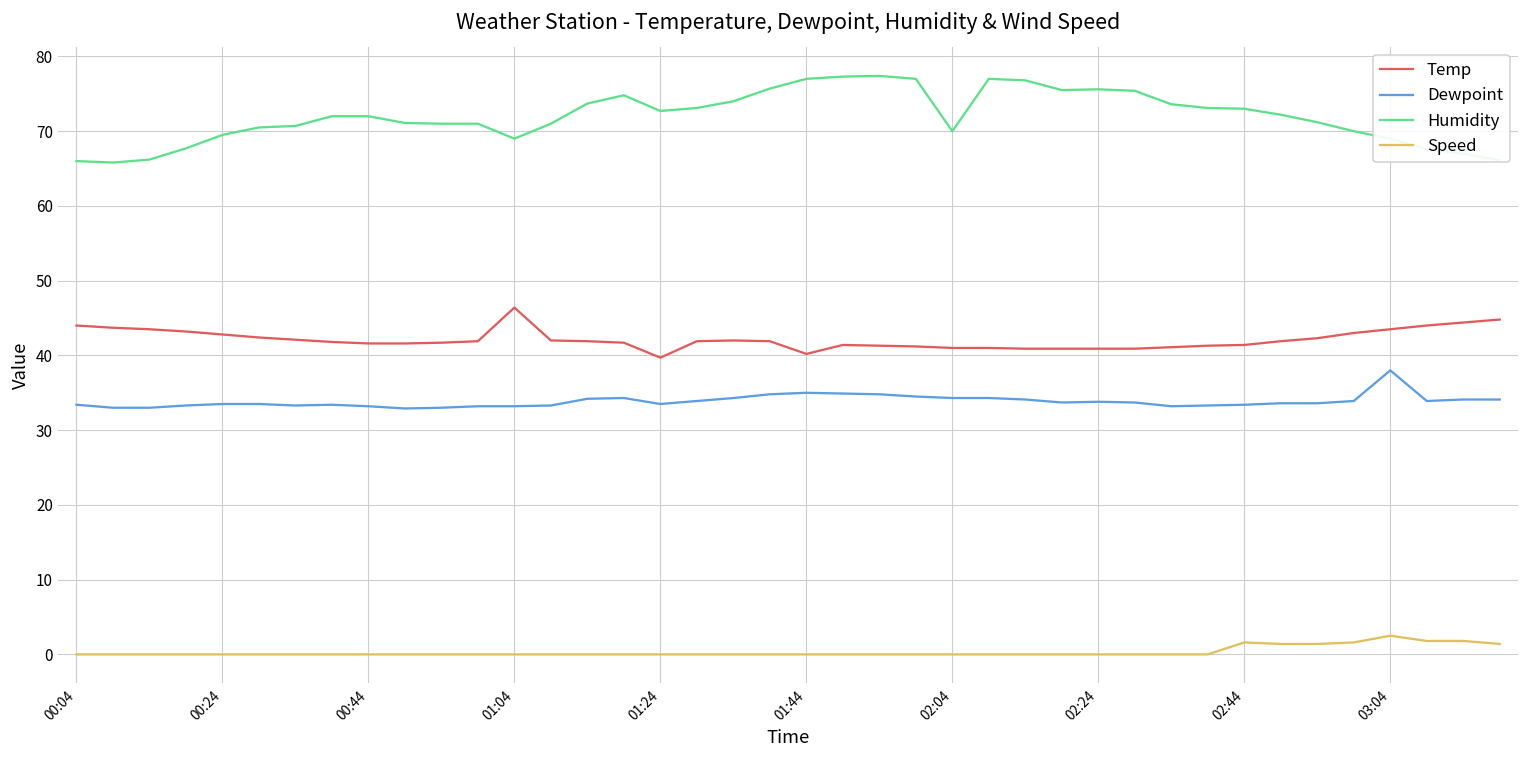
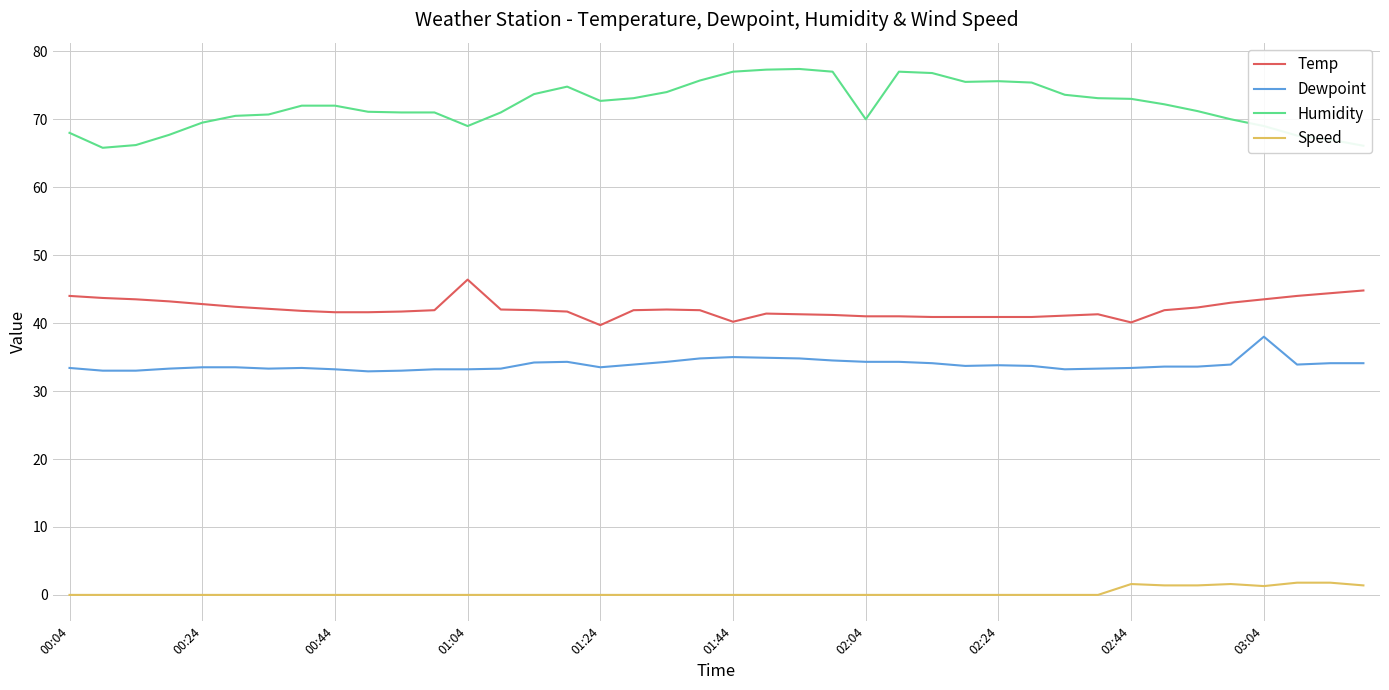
Humidity, 00:04: 66 -> 68
Temp, 02:44: 41 -> 40
Speed, 03:04: 3 -> 1
